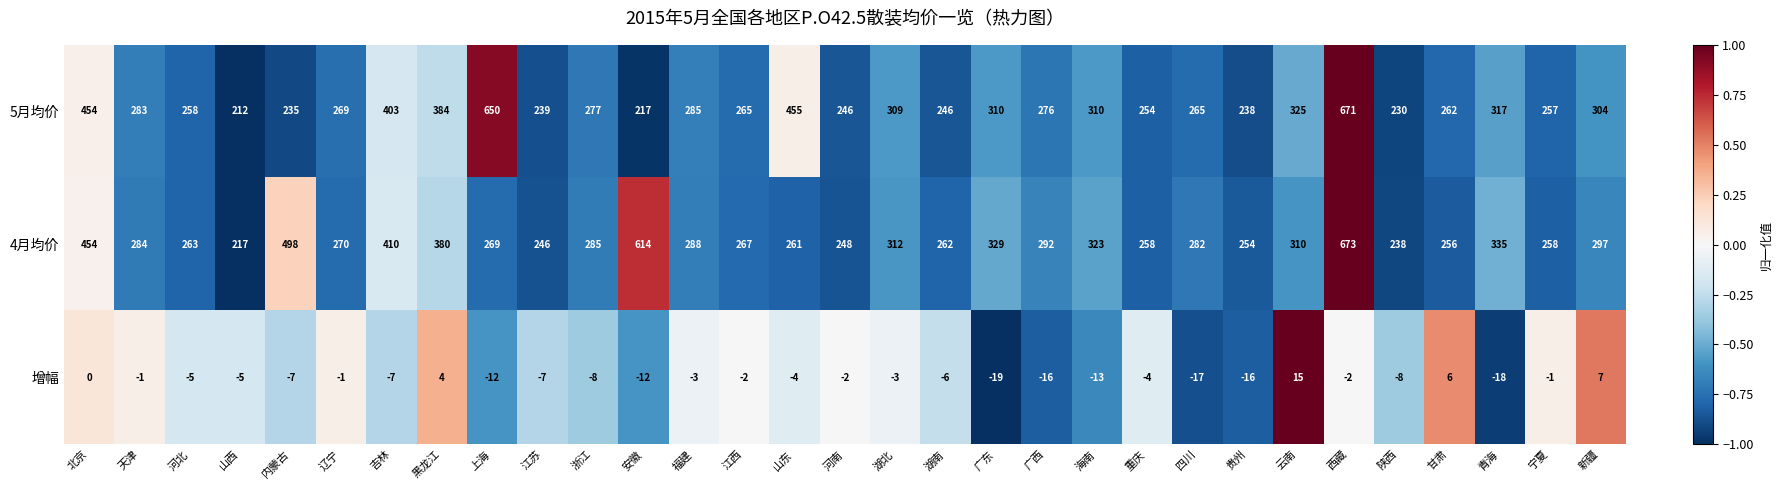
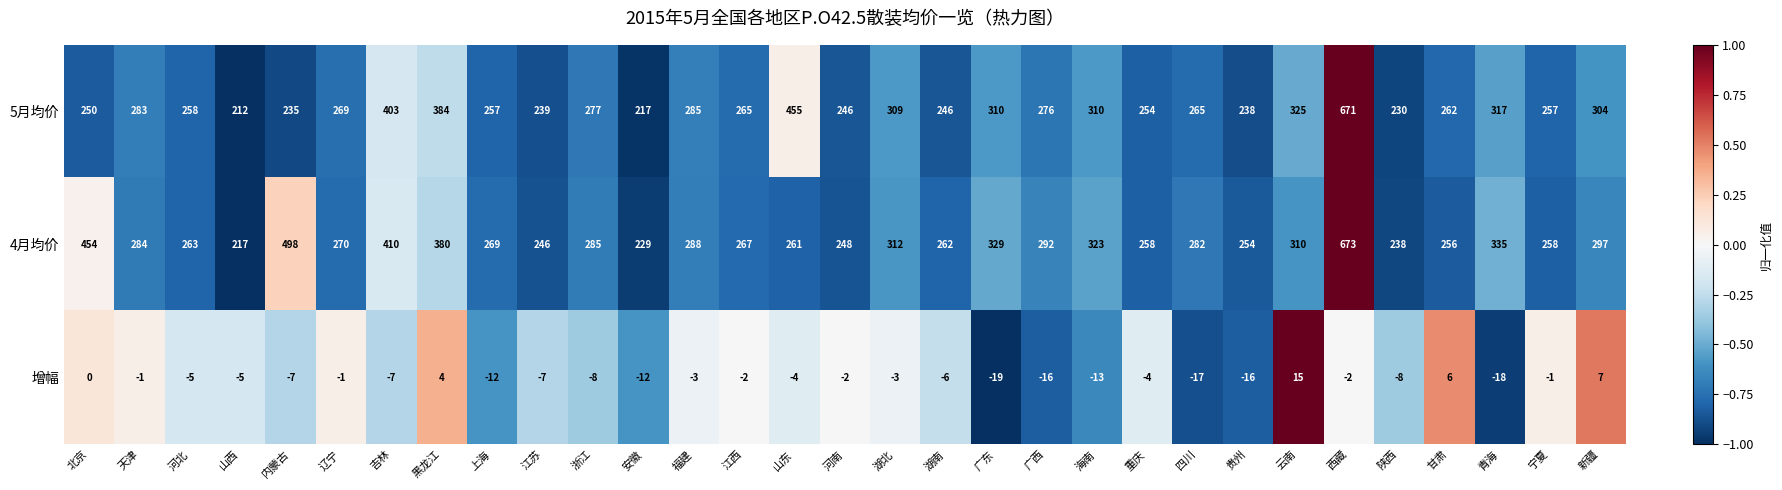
5月均价, 北京: 454 -> 250
5月均价, 上海: 650 -> 257
4月均价, 安徽: 614 -> 229
